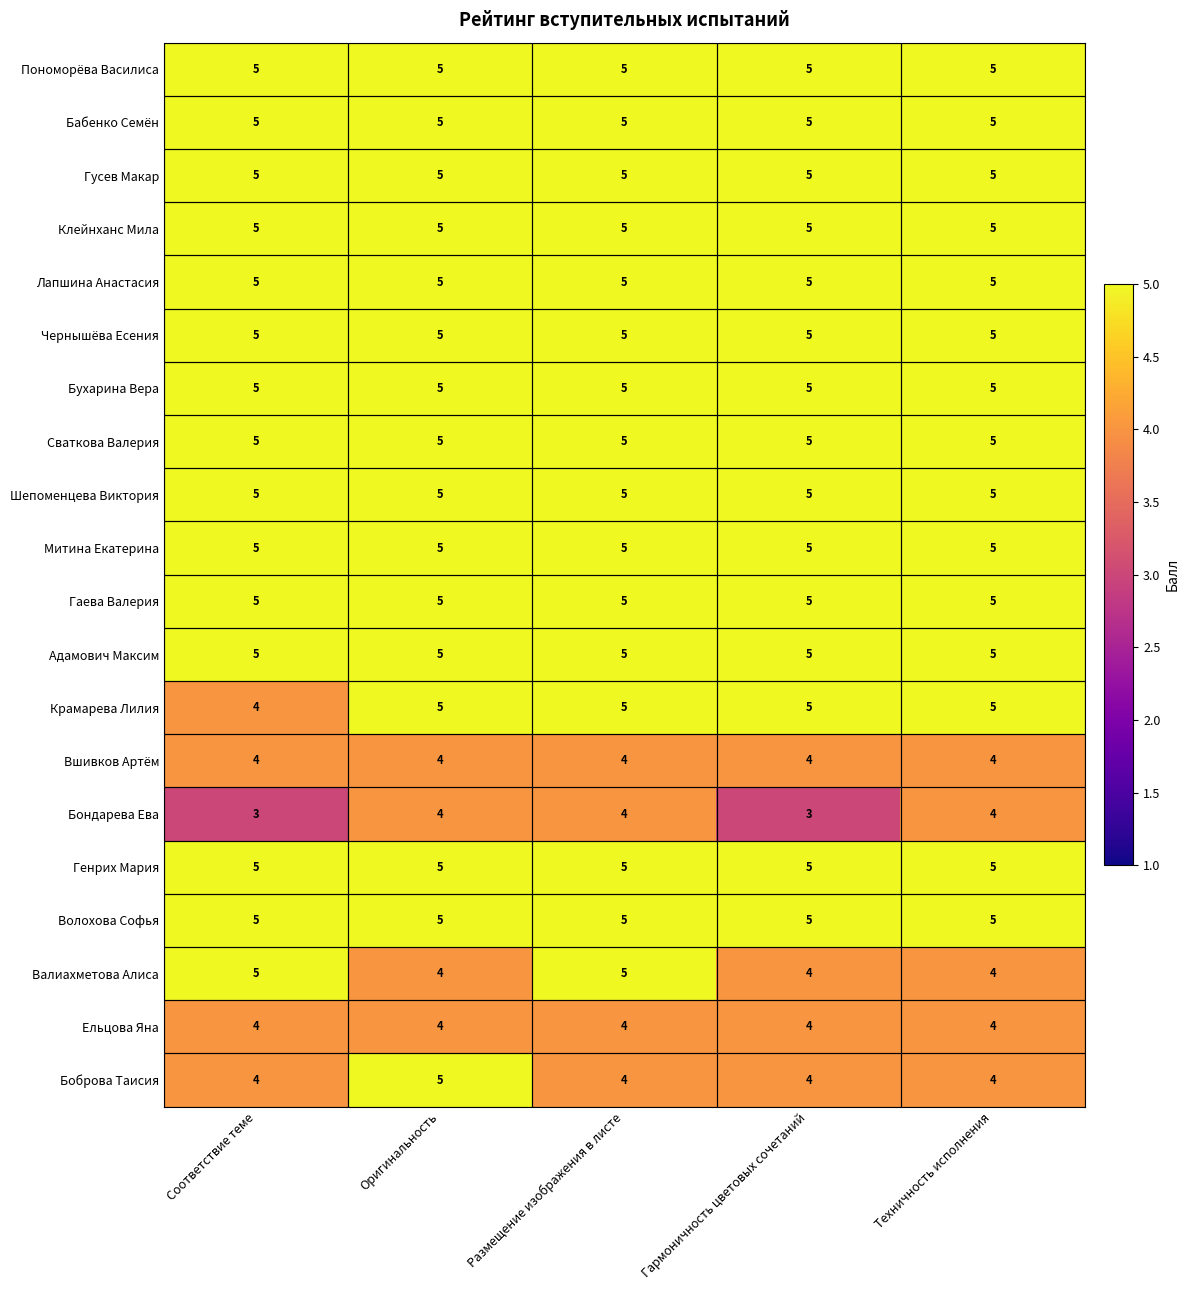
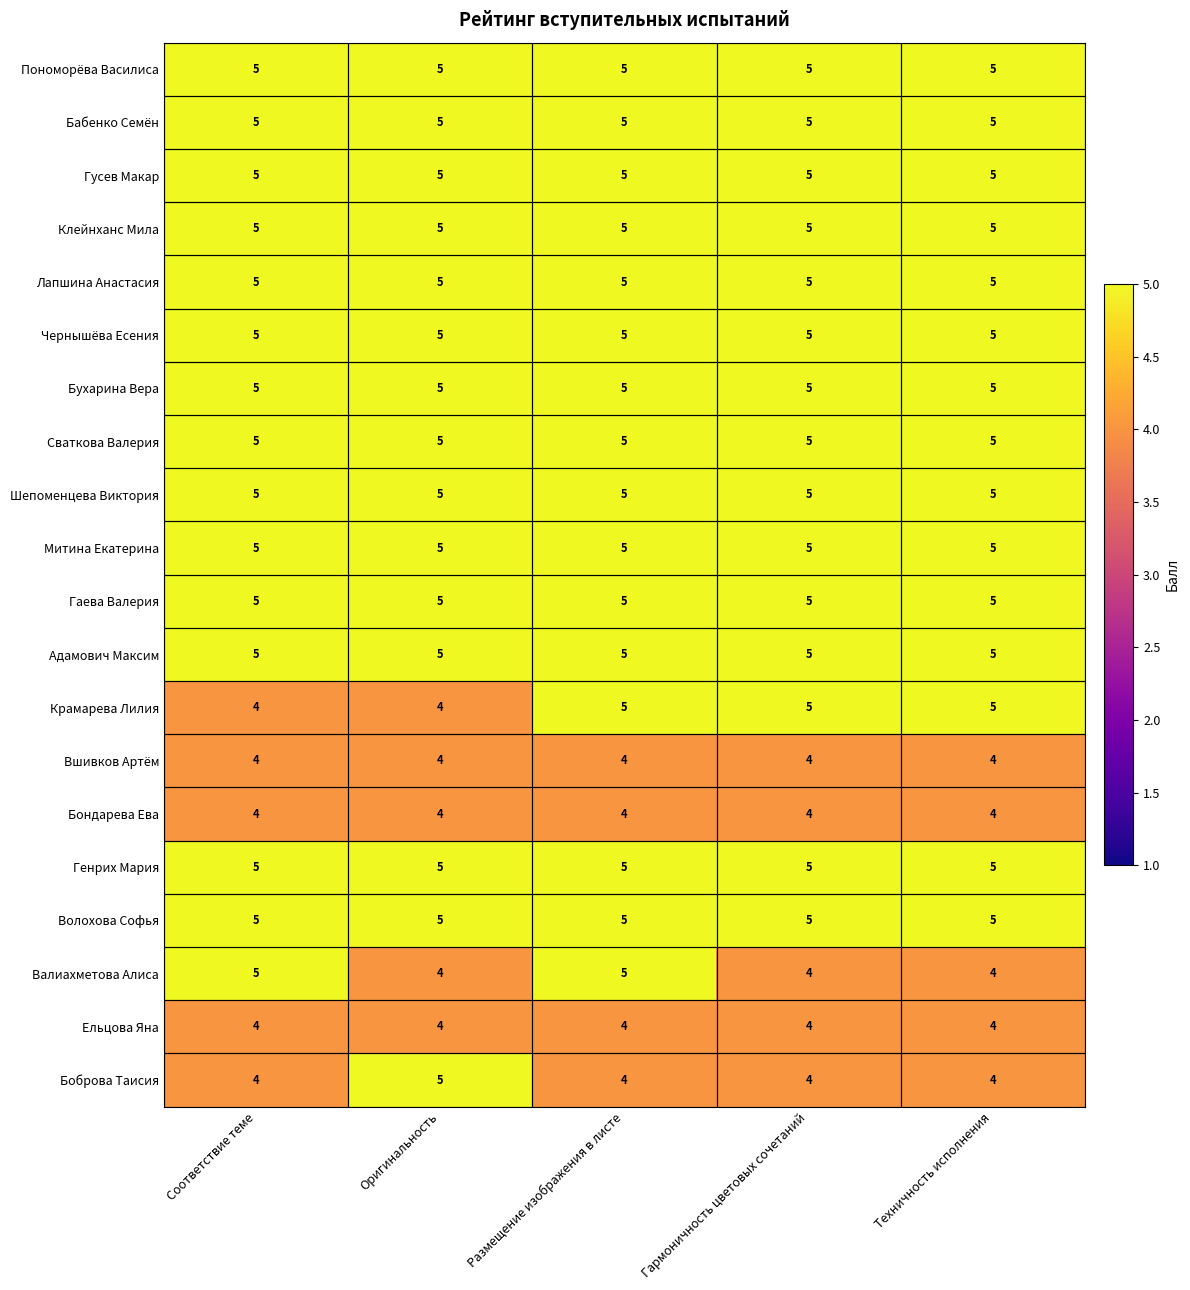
Крамарева Лилия, Оригинальность: 5 -> 4
Бондарева Ева, Соответствие теме: 3 -> 4
Бондарева Ева, Гармоничность цветовых сочетаний: 3 -> 4
